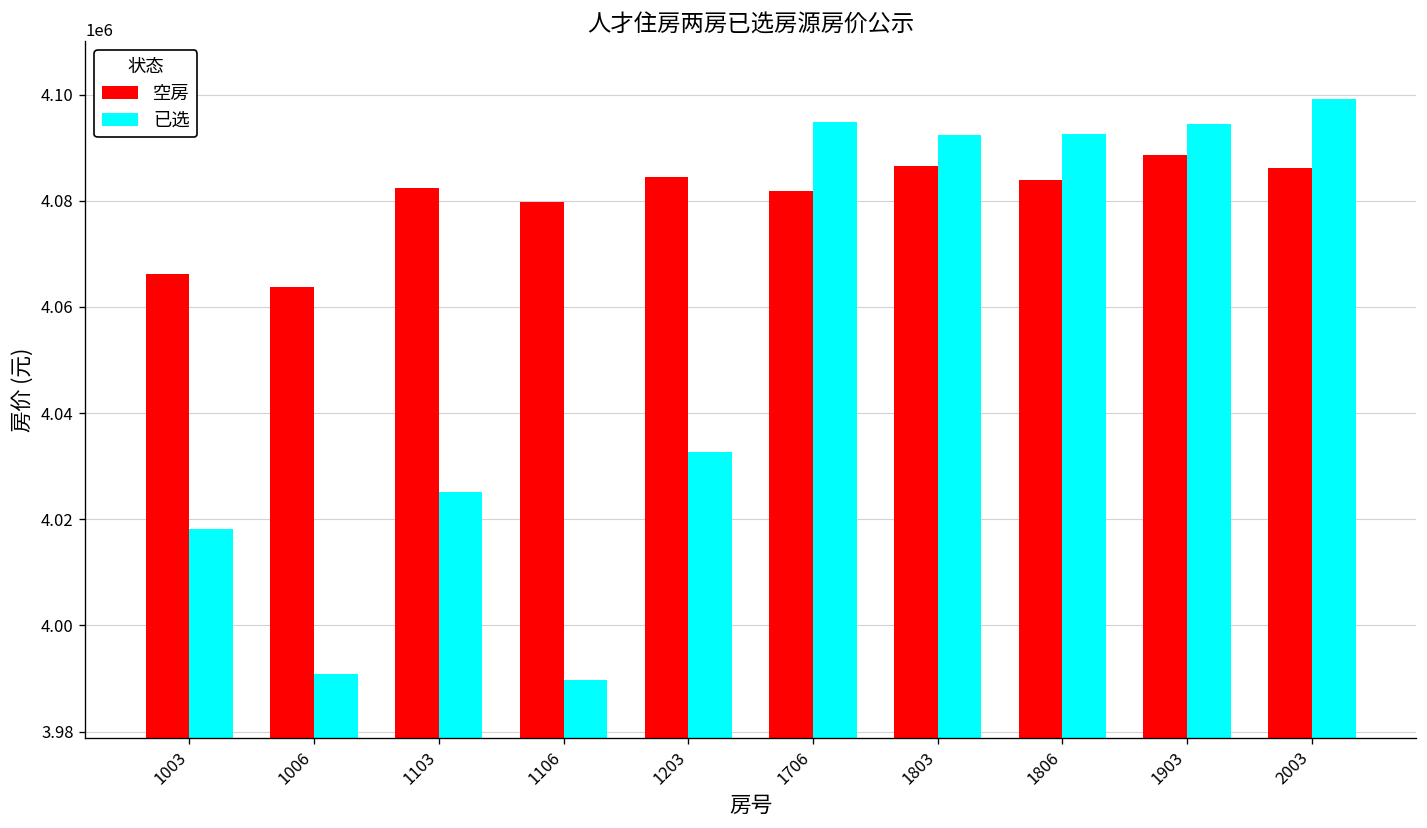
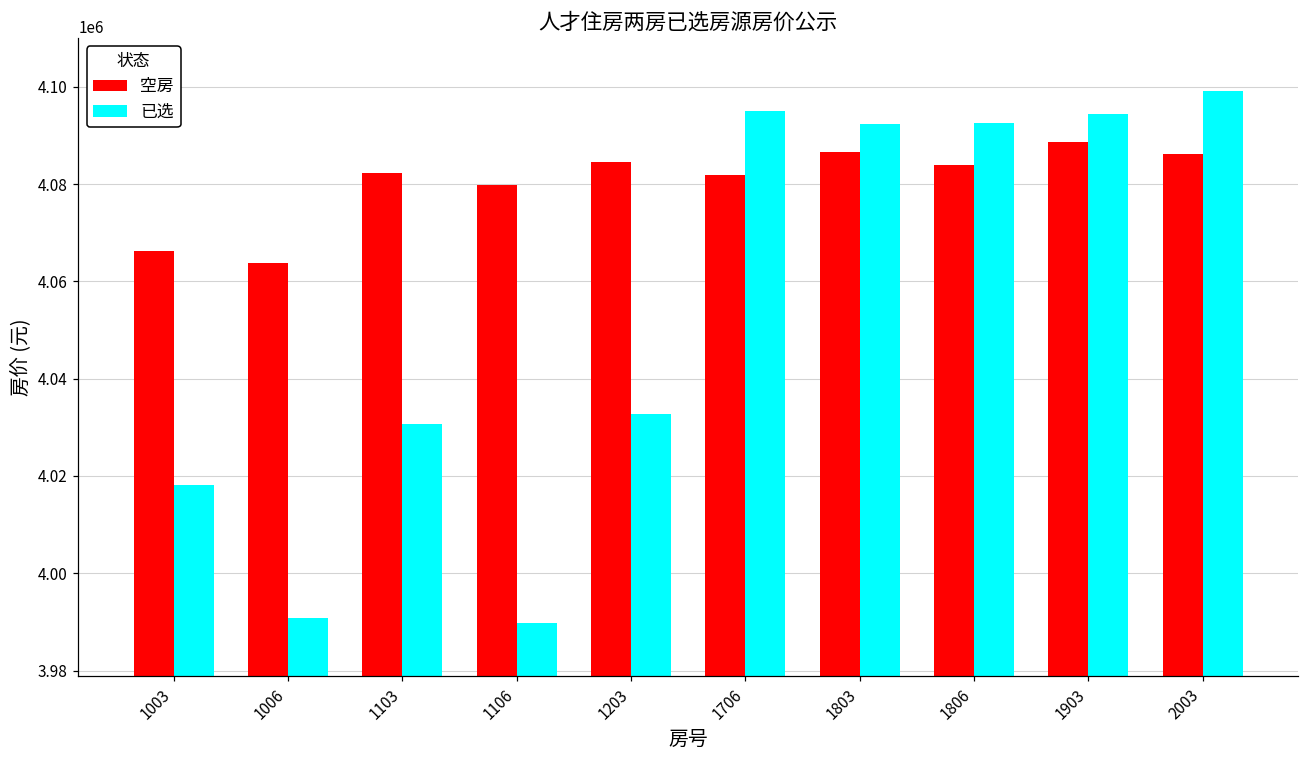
已选, 1103: 4025000 -> 4031000
